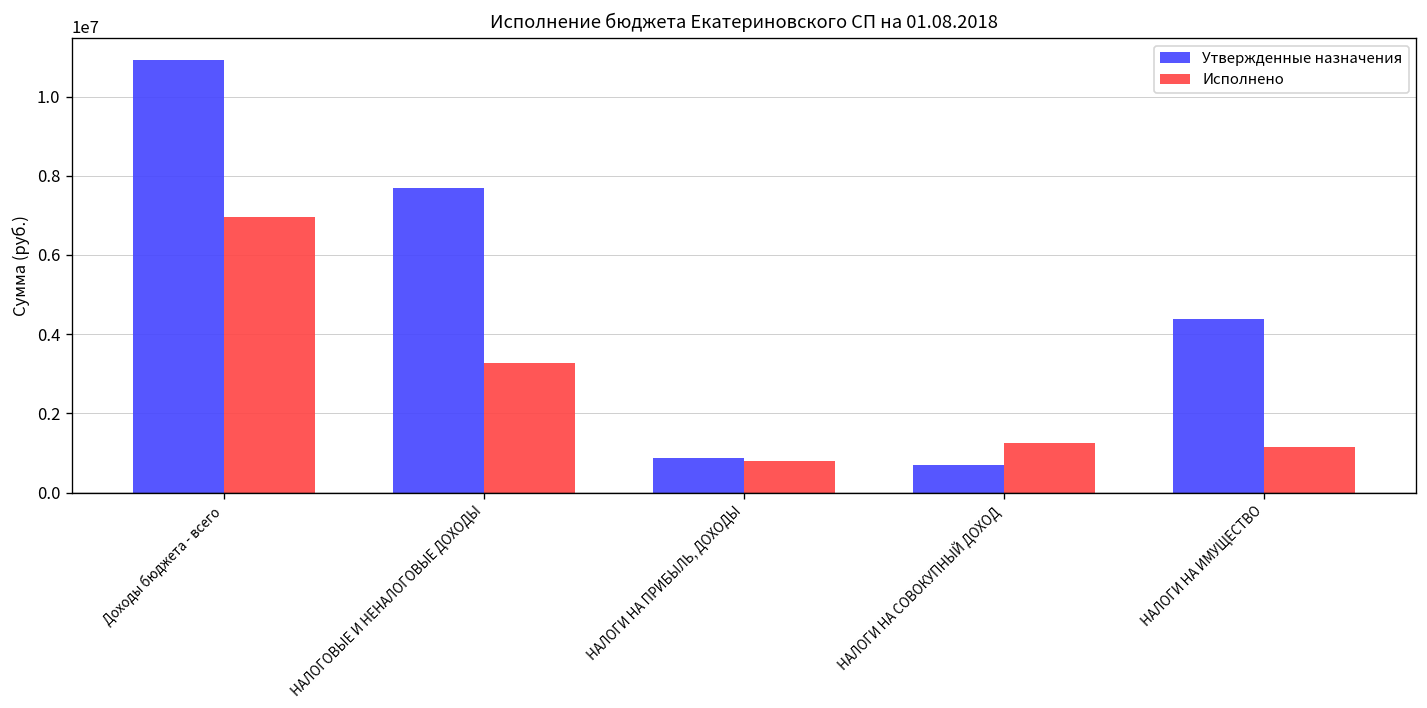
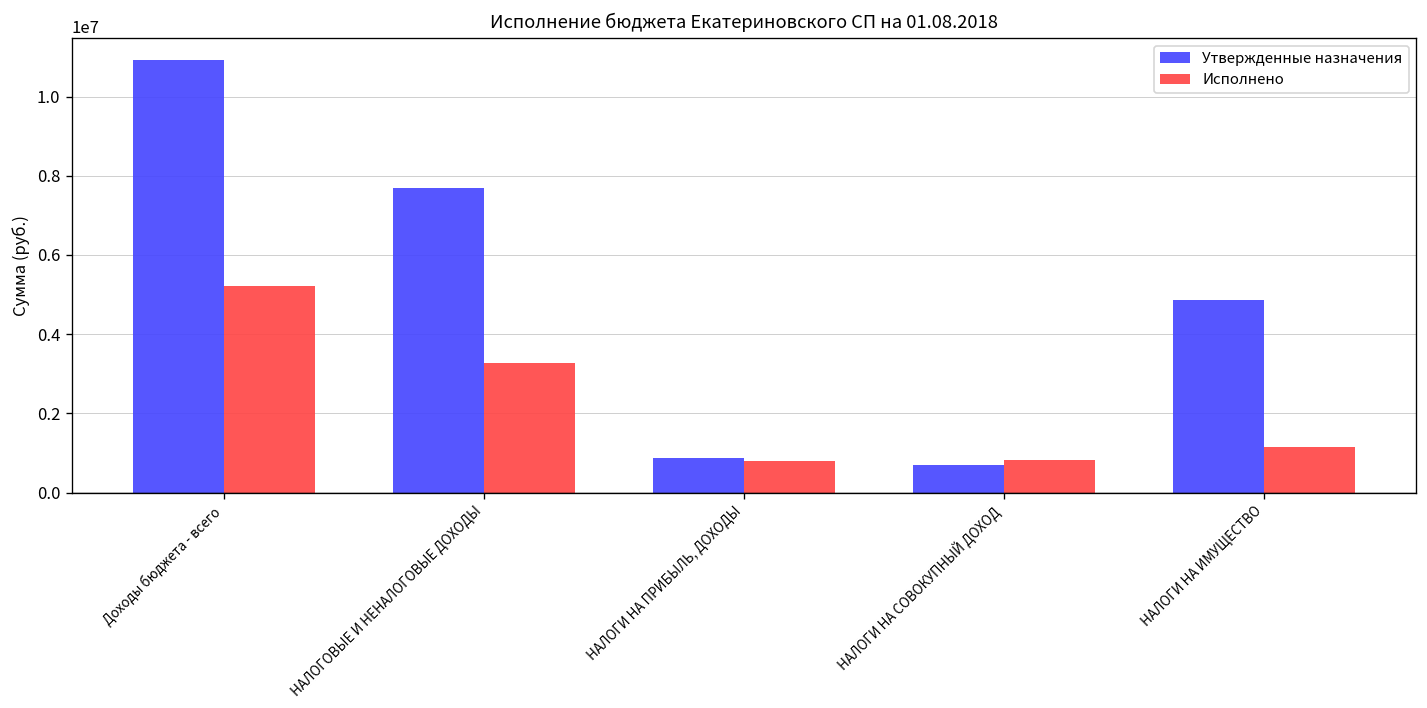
Исполнено, Доходы бюджета - всего: 7000000 -> 5200000
Исполнено, НАЛОГИ НА СОВОКУПНЫЙ ДОХОД: 1200000 -> 800000
Утвержденные назначения, НАЛОГИ НА ИМУЩЕСТВО: 4400000 -> 4900000
